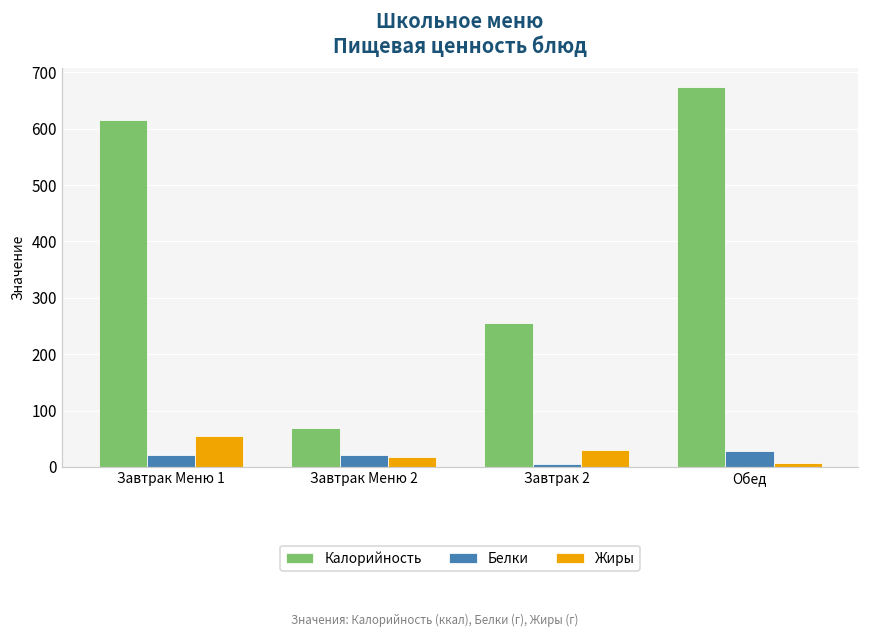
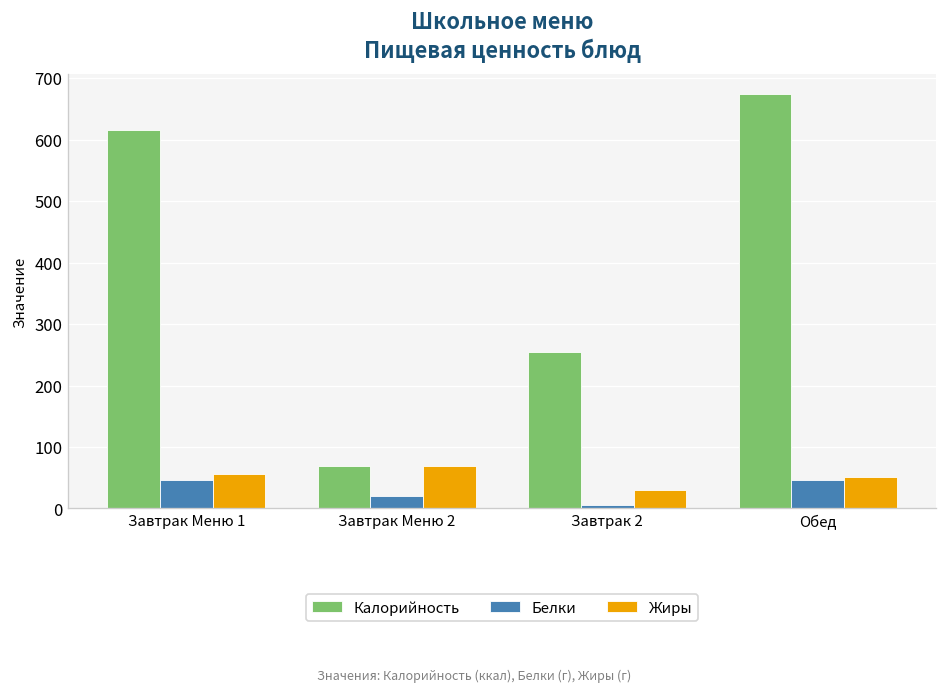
Белки, Завтрак Меню 1: 20 -> 50
Жиры, Завтрак Меню 2: 20 -> 70
Белки, Обед: 30 -> 50
Жиры, Обед: 10 -> 50
